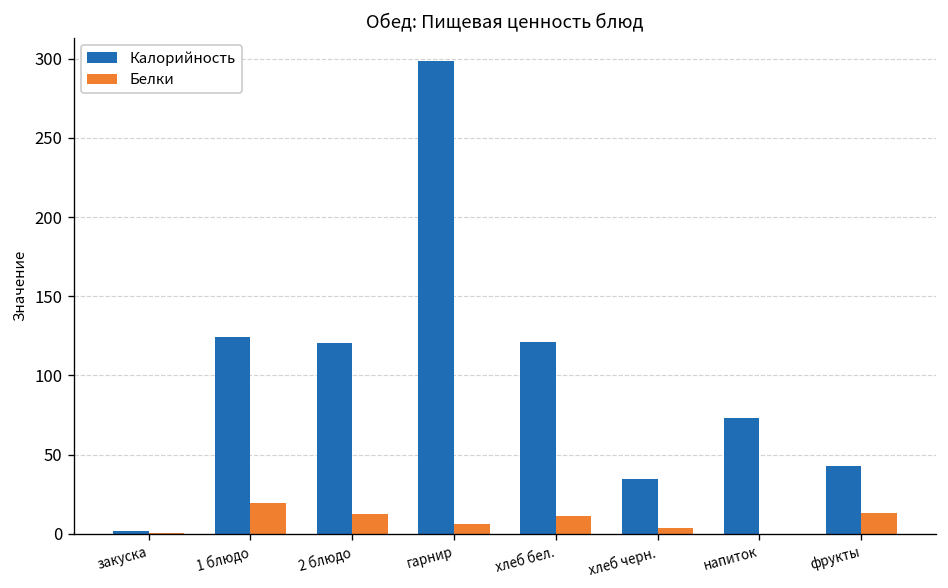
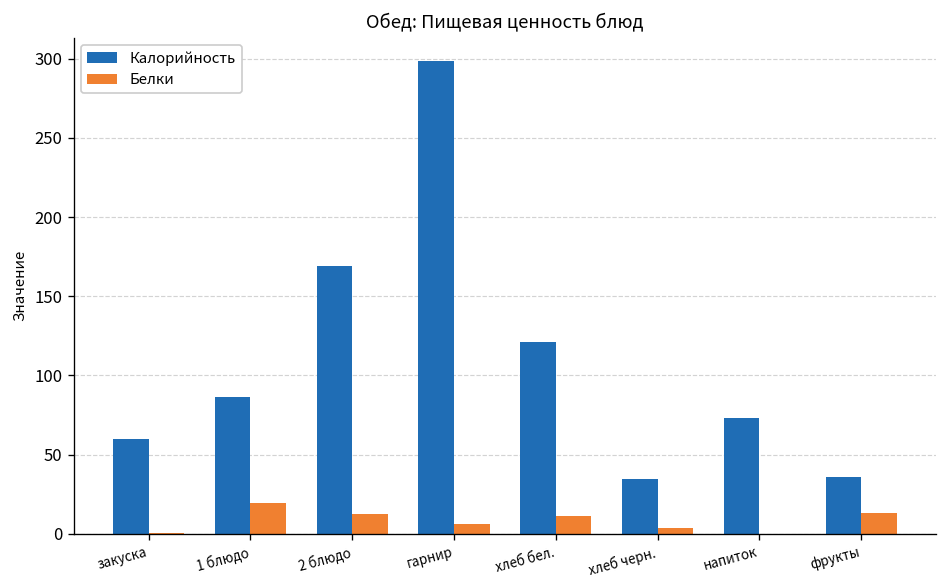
Калорийность, закуска: 2 -> 60
Калорийность, 1 блюдо: 124 -> 86
Калорийность, 2 блюдо: 120 -> 169
Калорийность, фрукты: 43 -> 36
